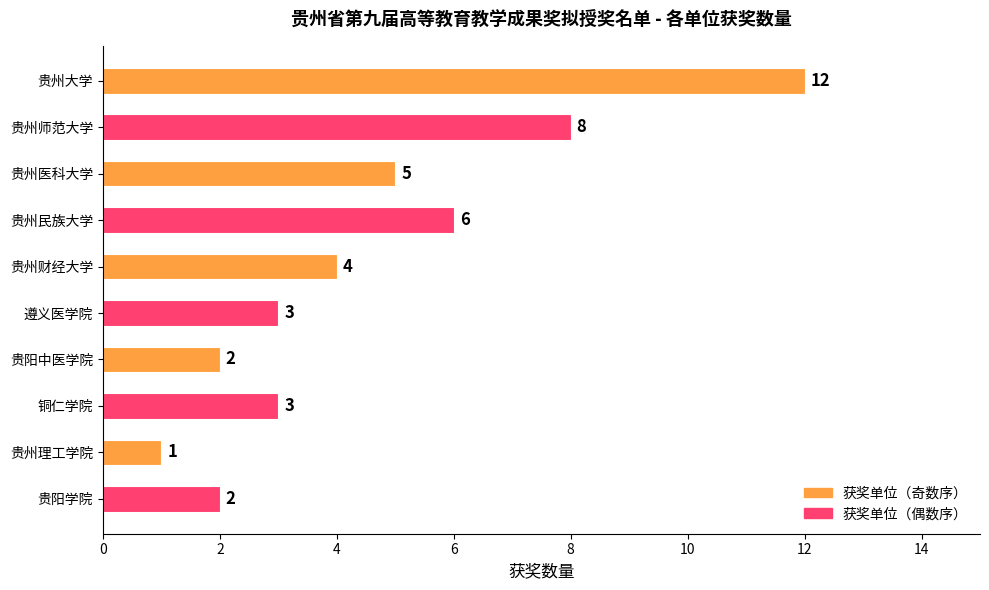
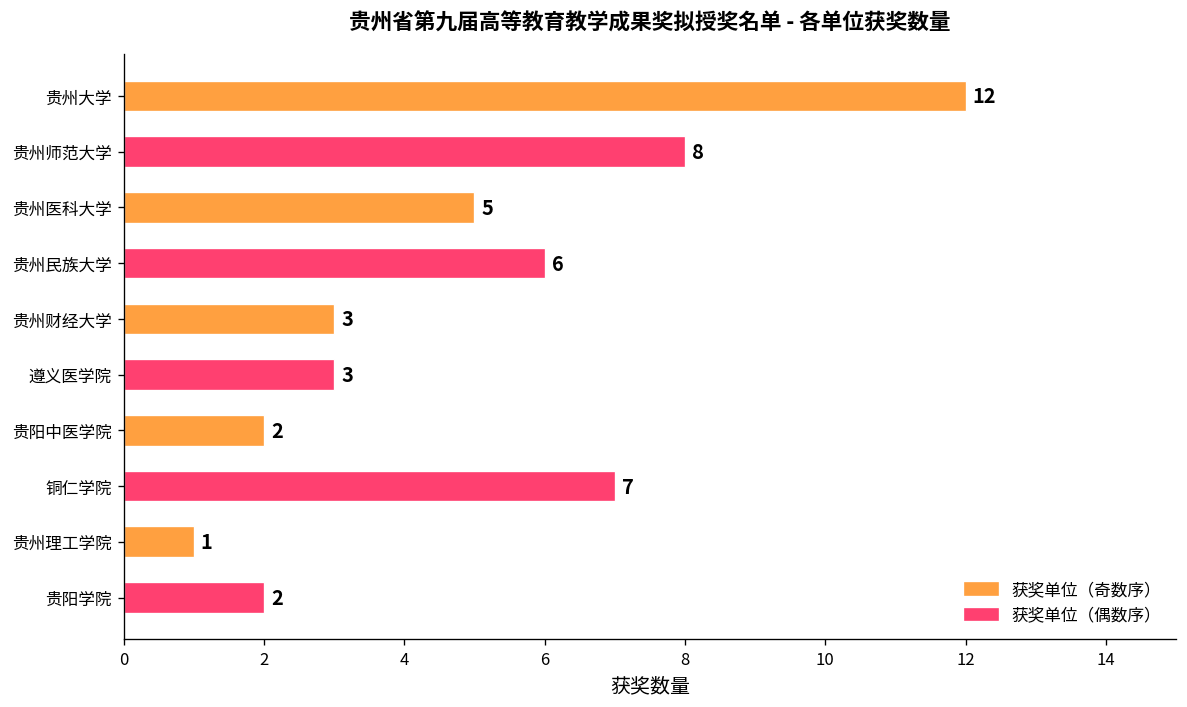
贵州财经大学: 4 -> 3
铜仁学院: 3 -> 7
